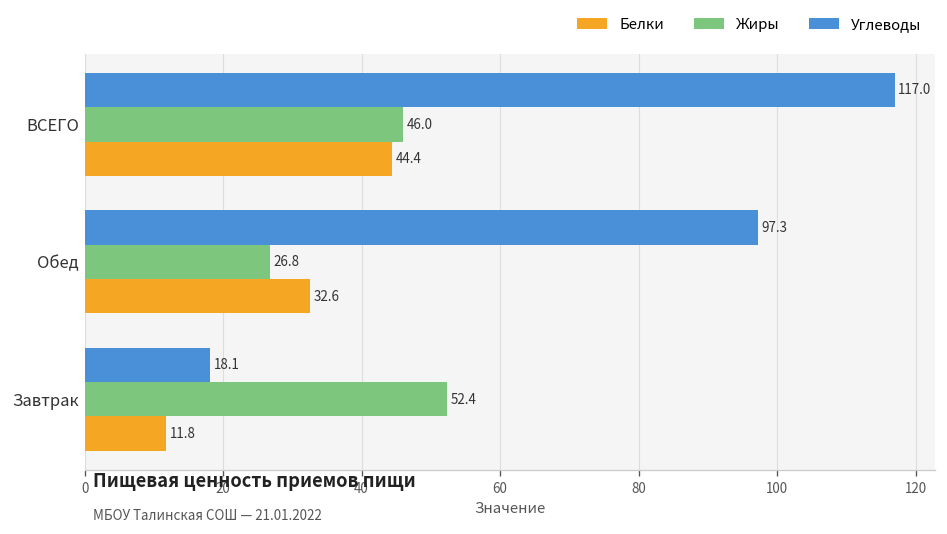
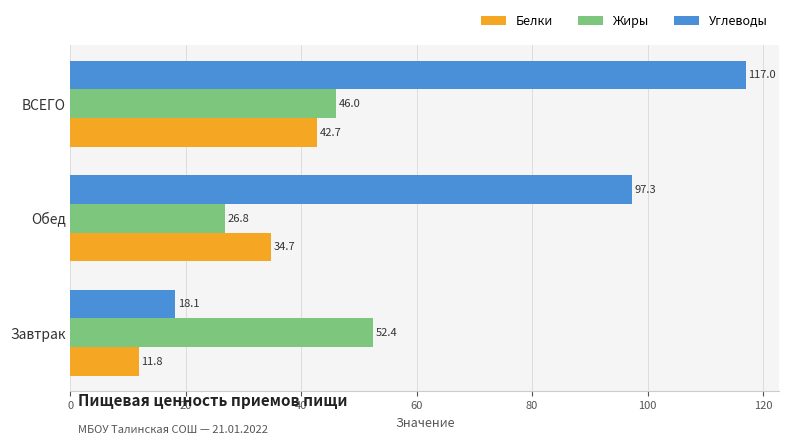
Белки, ВСЕГО: 44.4 -> 42.7
Белки, Обед: 32.6 -> 34.7
